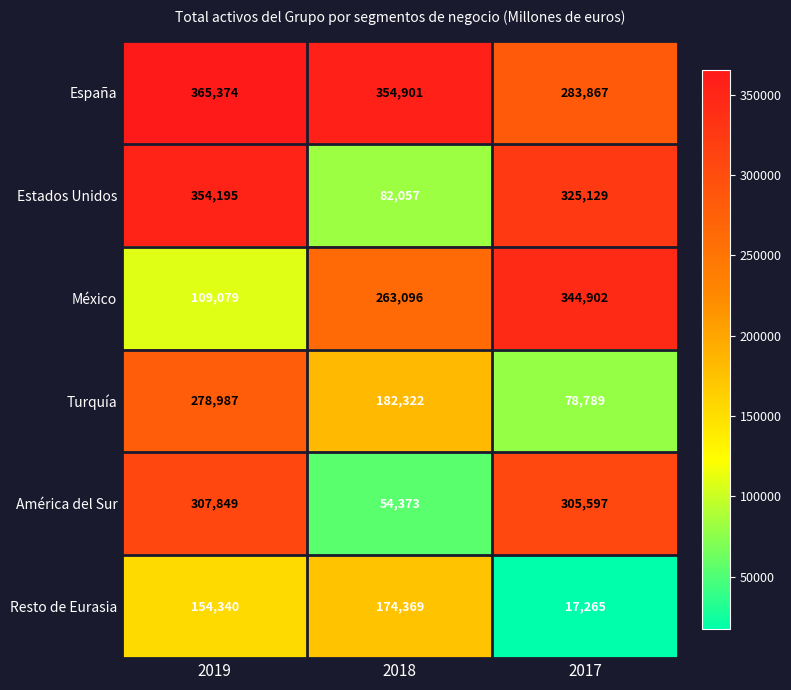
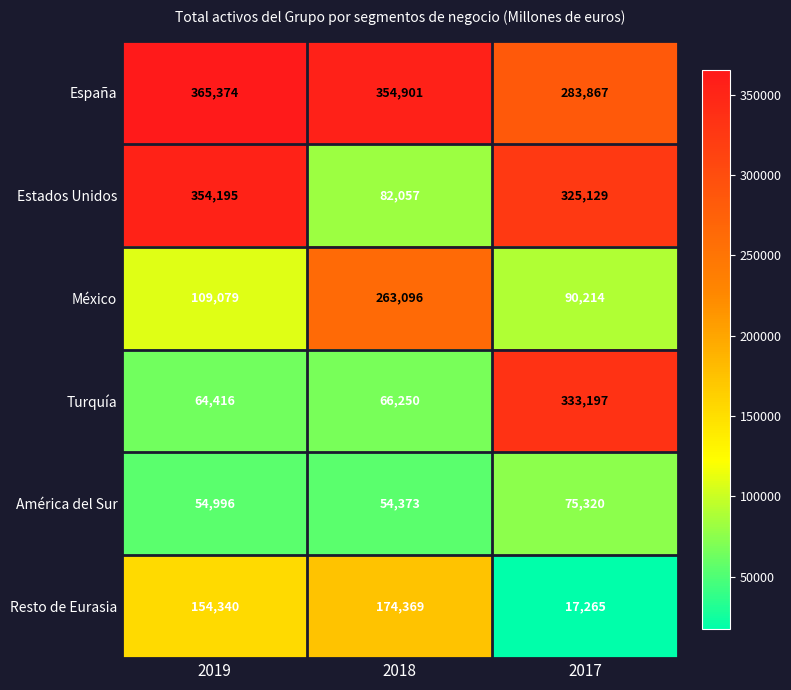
México, 2017: 344,902 -> 90,214
Turquía, 2019: 278,987 -> 64,416
Turquía, 2018: 182,322 -> 66,250
Turquía, 2017: 78,789 -> 333,197
América del Sur, 2019: 307,849 -> 54,996
América del Sur, 2017: 305,597 -> 75,320
